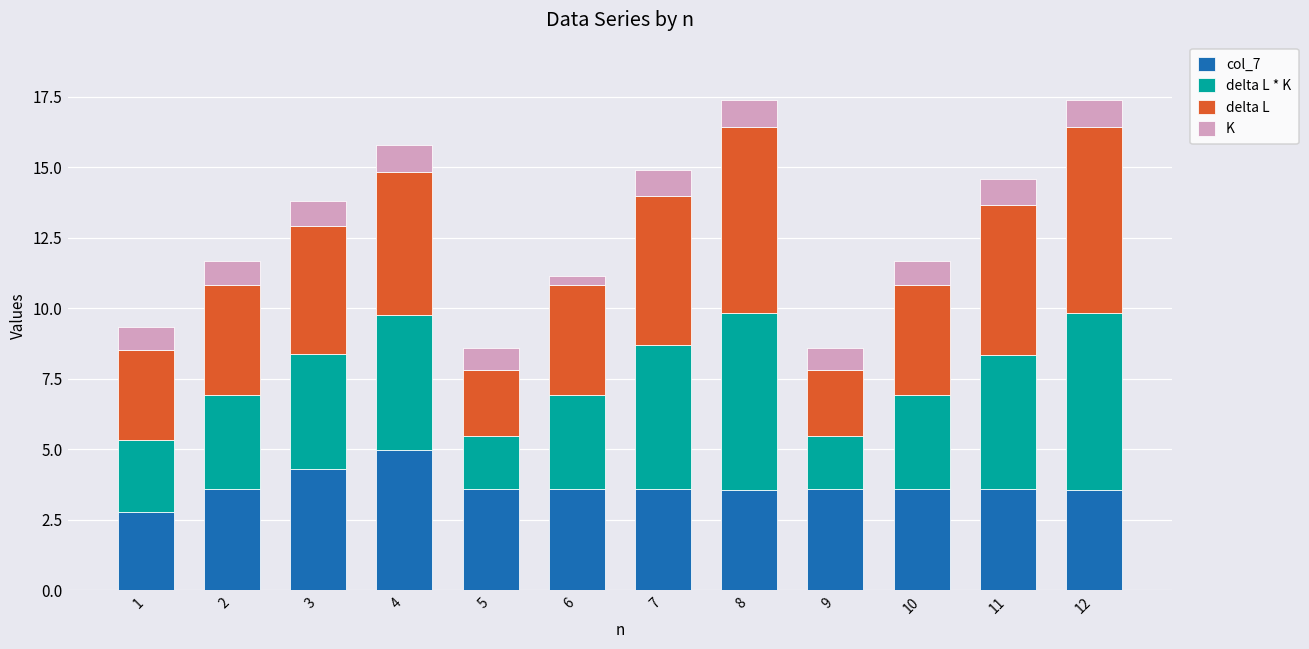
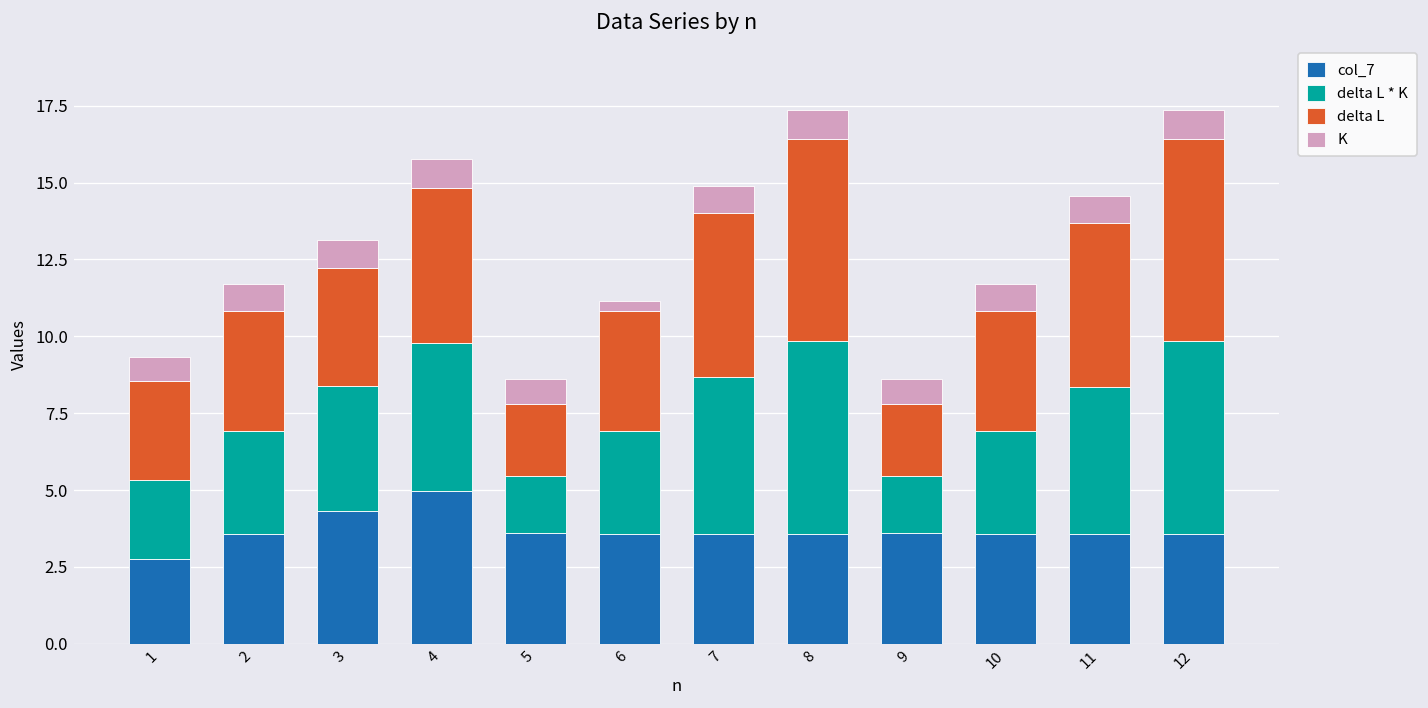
delta L, 3: 4.5 -> 3.9
